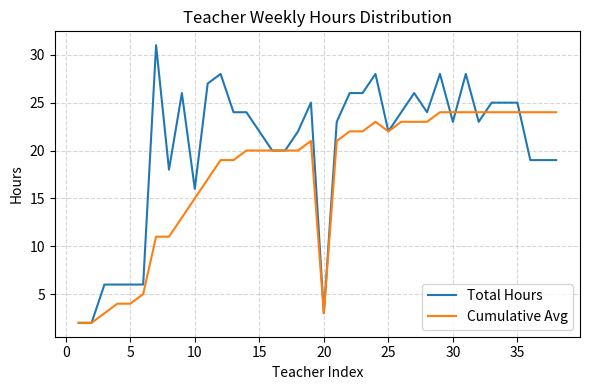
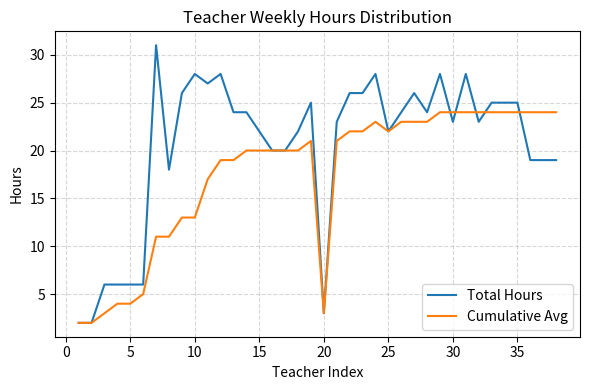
Total Hours, 10: 16 -> 28
Cumulative Avg, 10: 15 -> 13
